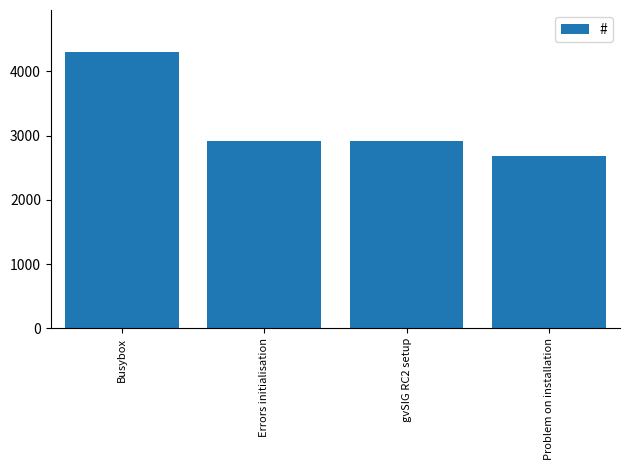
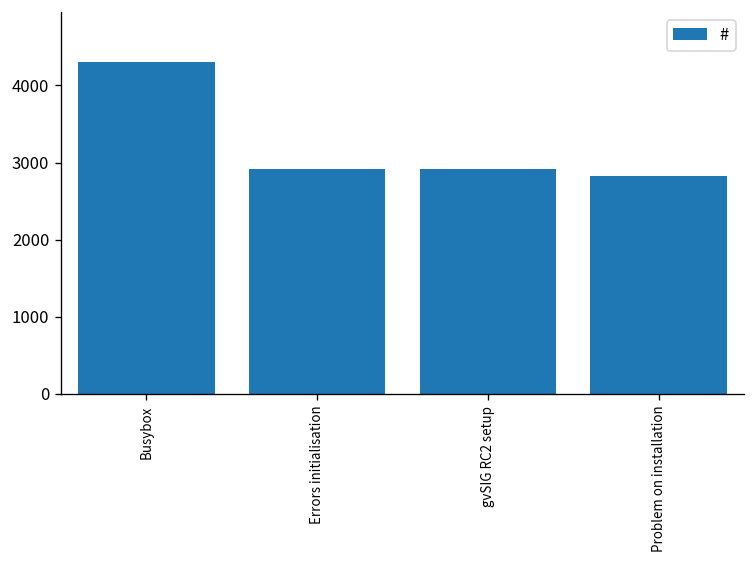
Problem on installation: 2700 -> 2800
